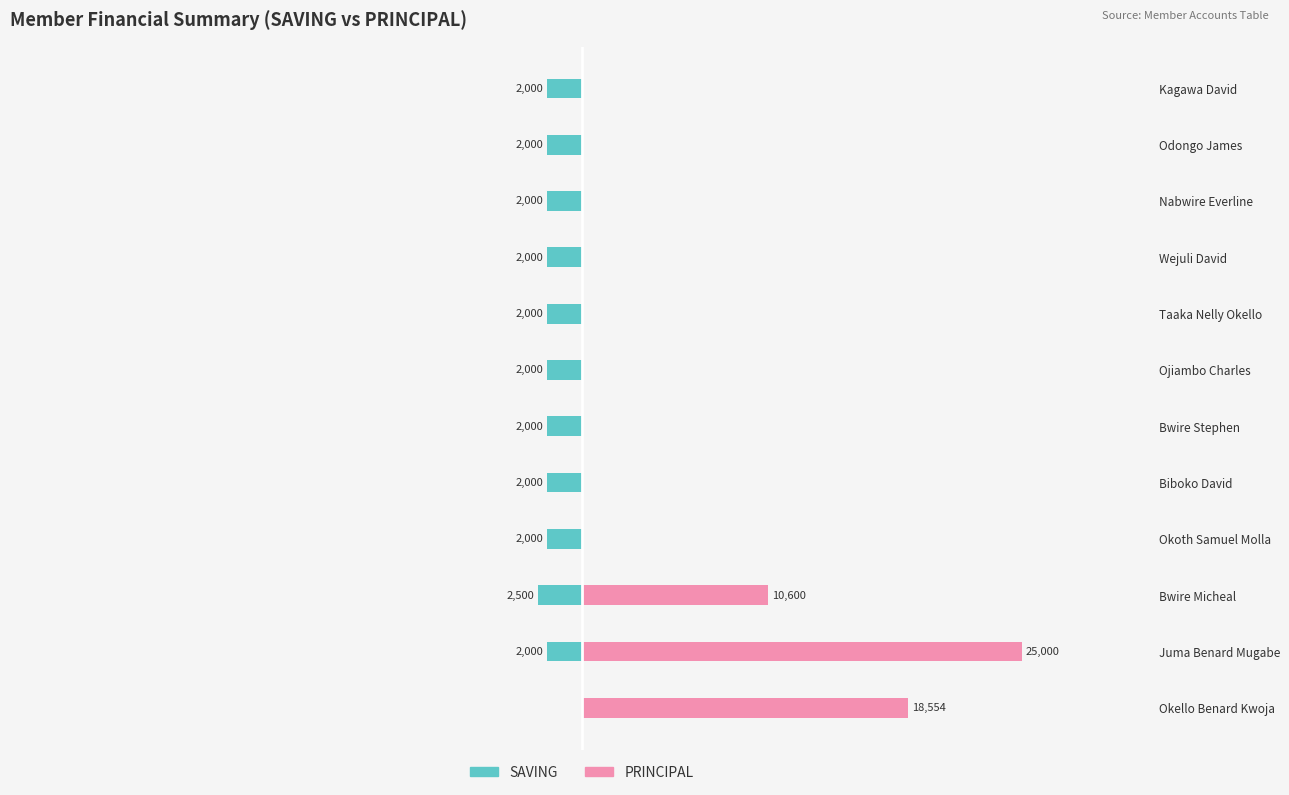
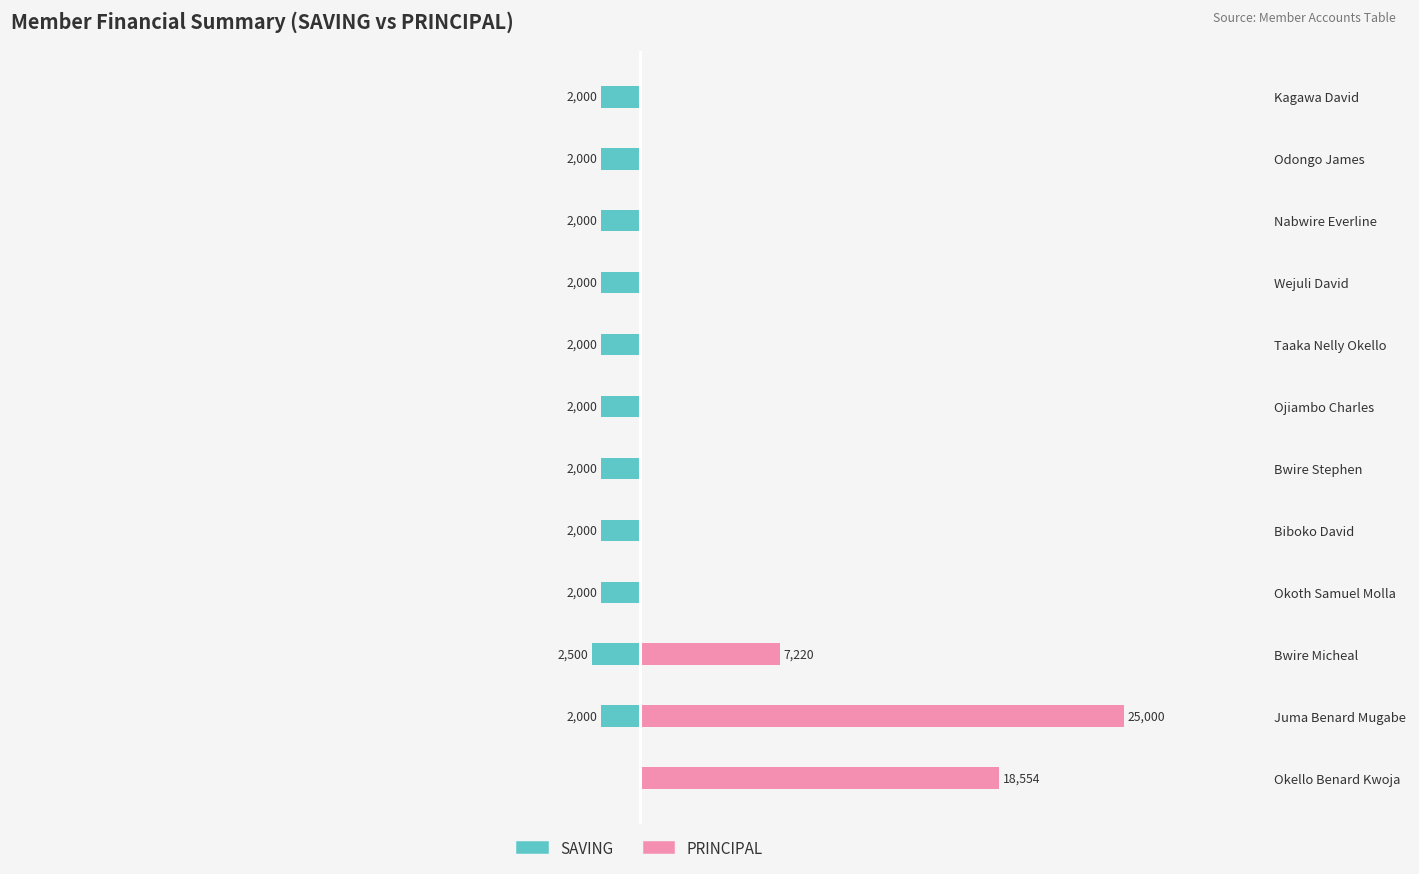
PRINCIPAL, Bwire Micheal: 10,600 -> 7,220
